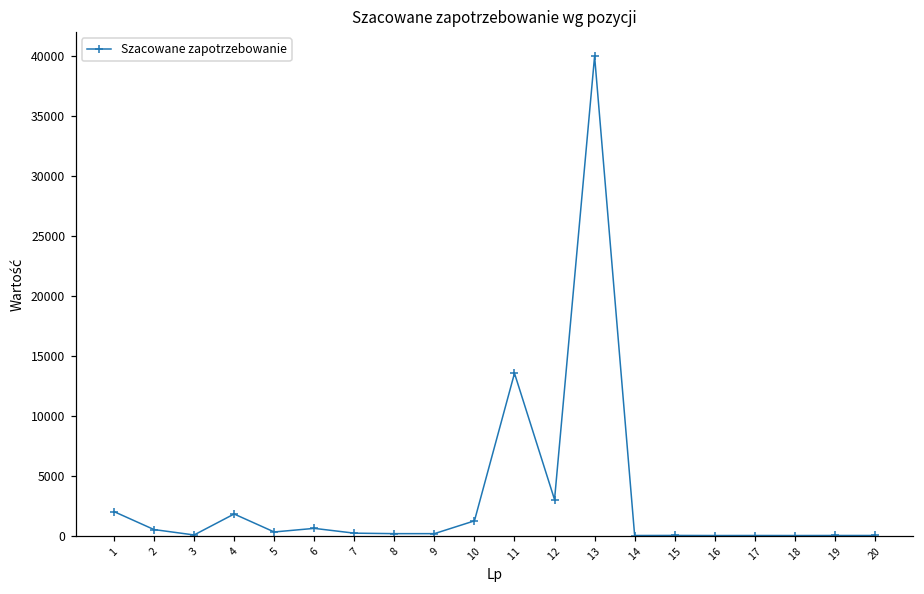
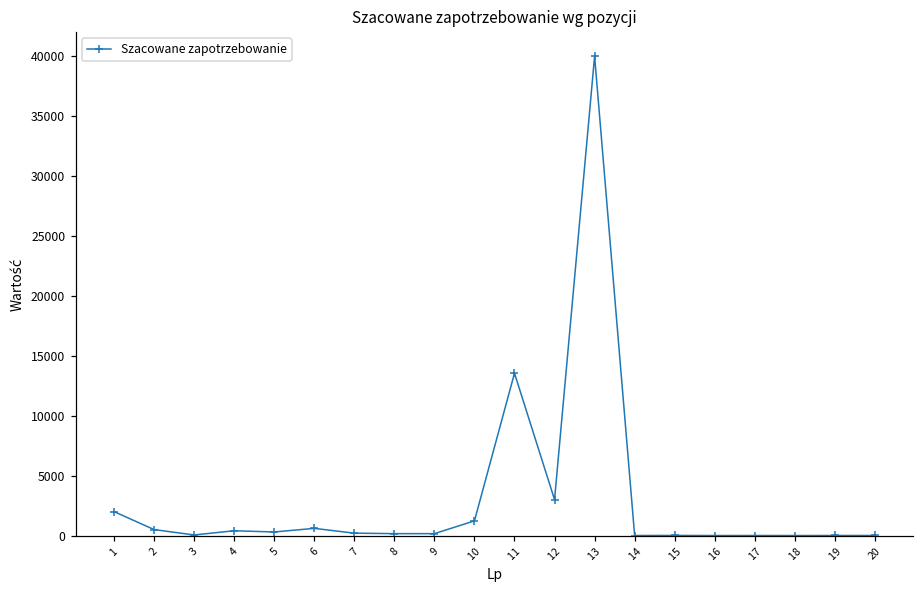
4: 1800 -> 400
